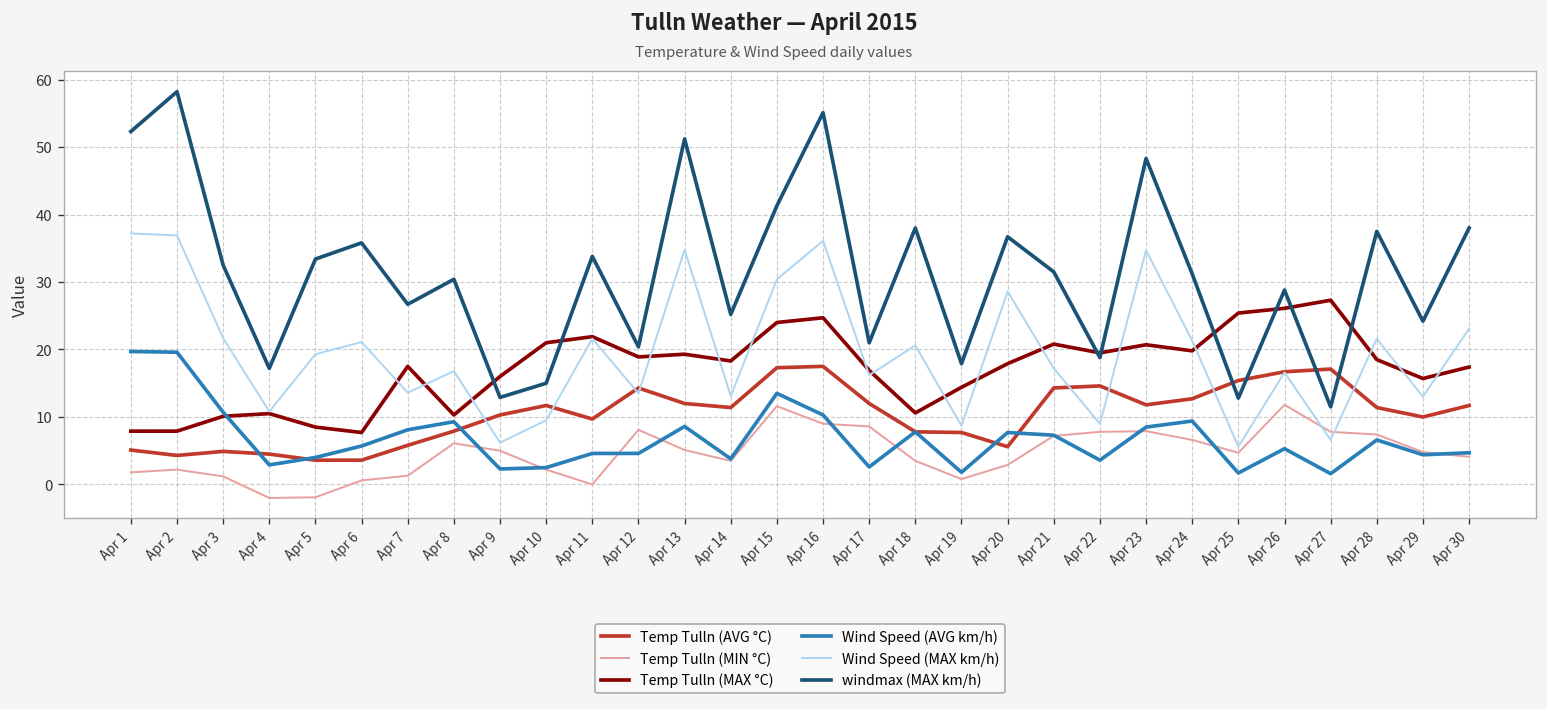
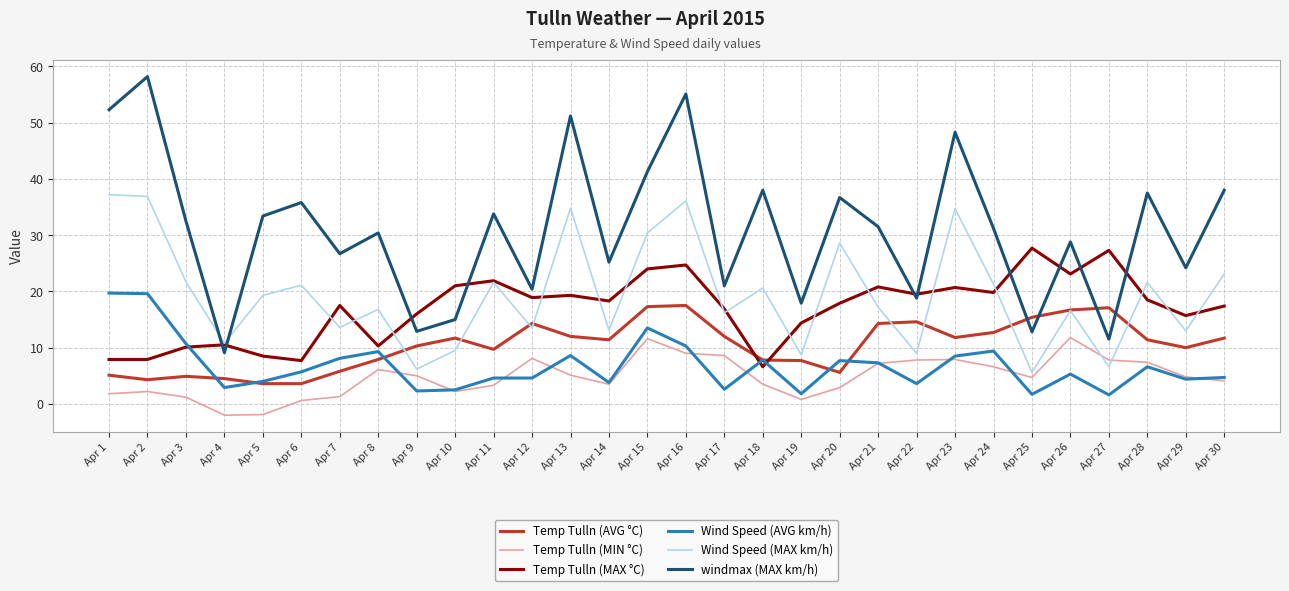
windmax (MAX km/h), Apr 4: 17 -> 9
Temp Tulln (MIN °C), Apr 11: 0 -> 3
Temp Tulln (MAX °C), Apr 18: 11 -> 7
Temp Tulln (MAX °C), Apr 25: 25 -> 28
Temp Tulln (MAX °C), Apr 26: 26 -> 23
